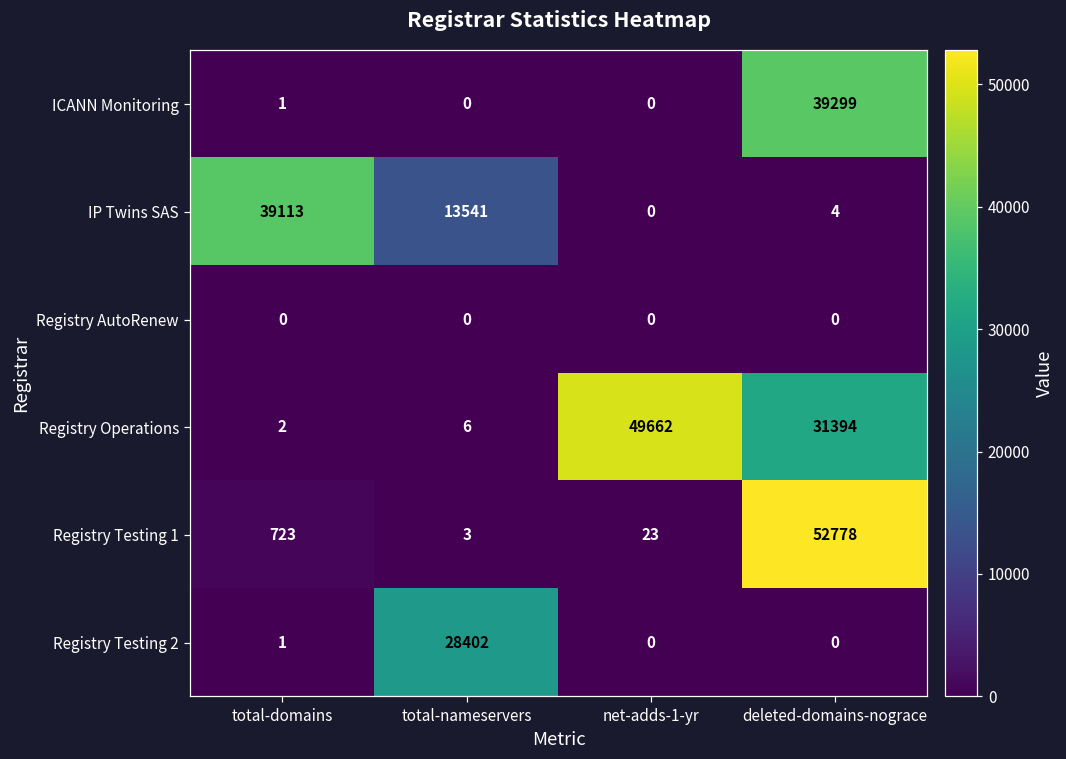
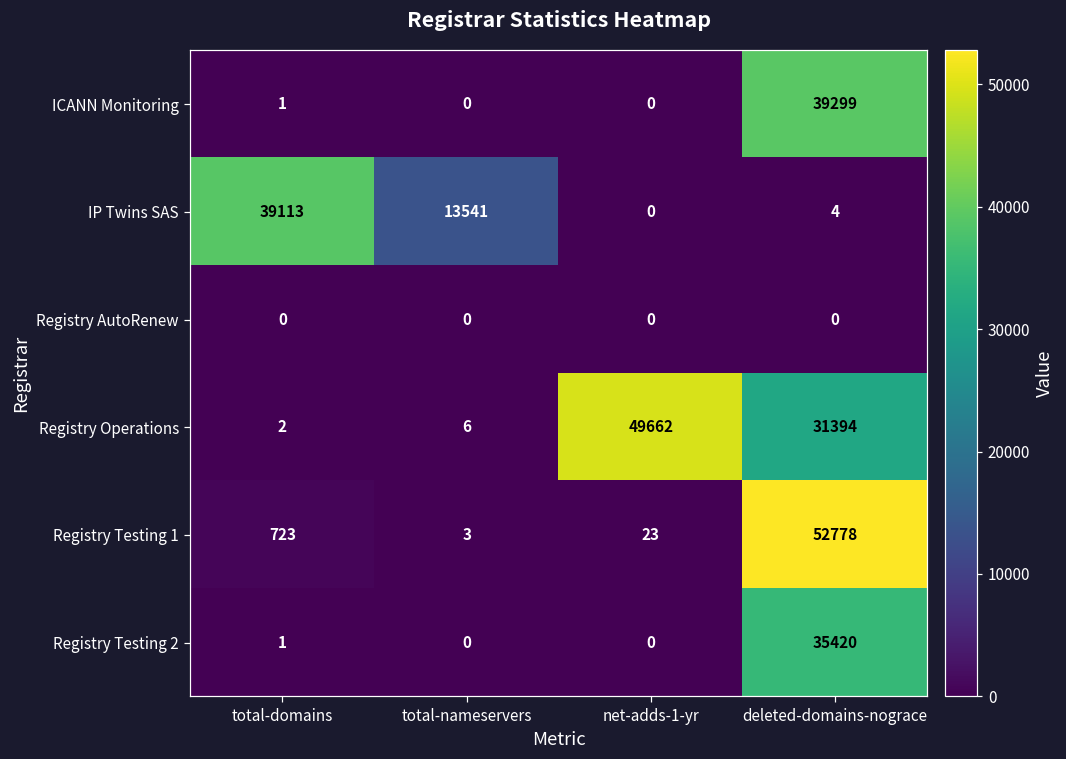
Registry Testing 2, total-nameservers: 28402 -> 0
Registry Testing 2, deleted-domains-nograce: 0 -> 35420
